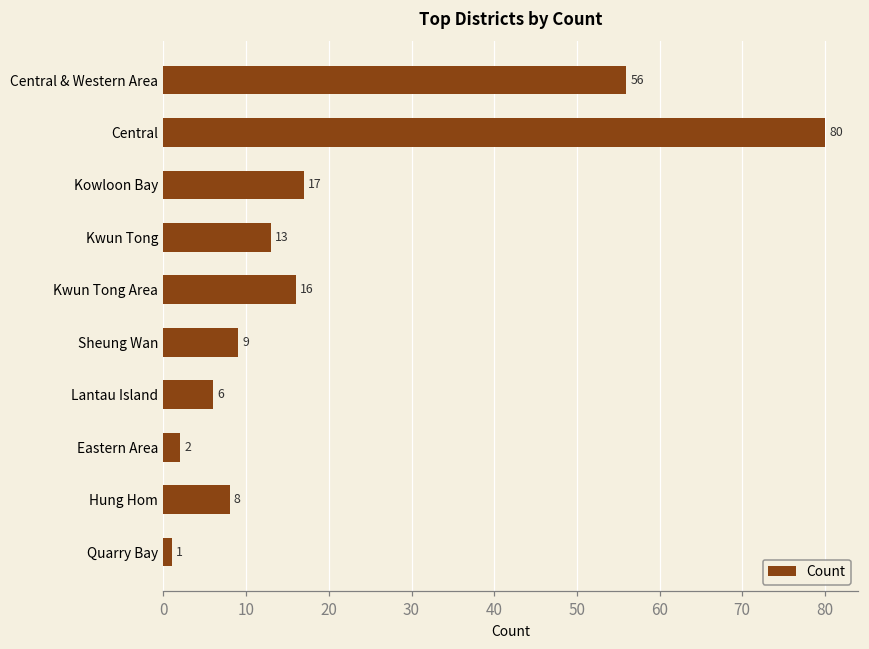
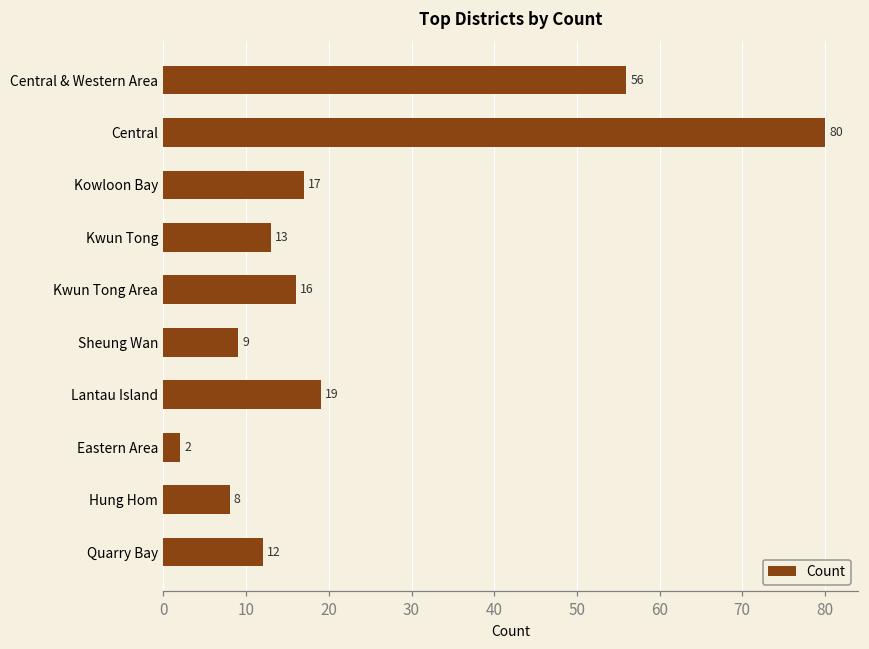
Lantau Island: 6 -> 19
Quarry Bay: 1 -> 12
